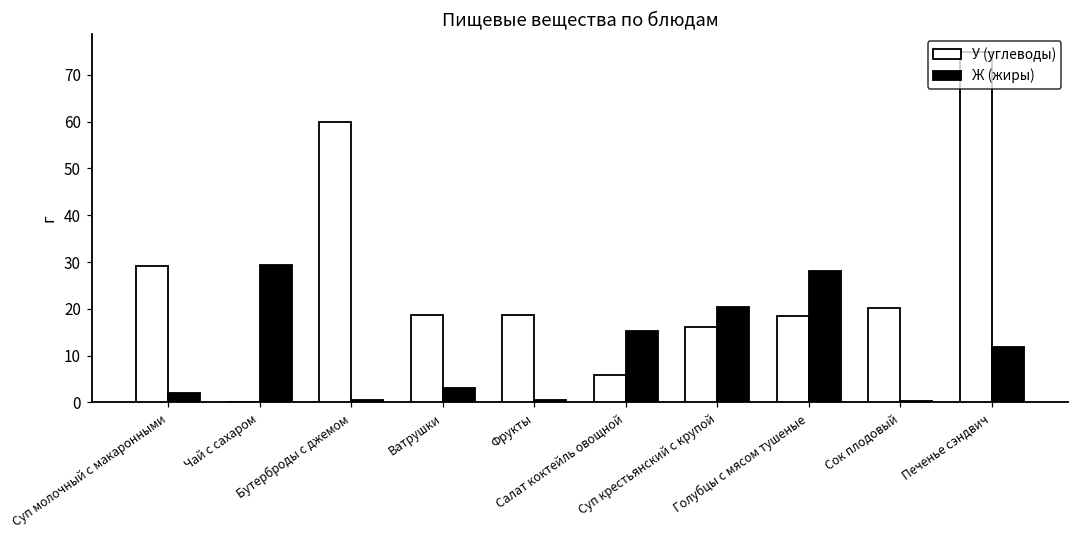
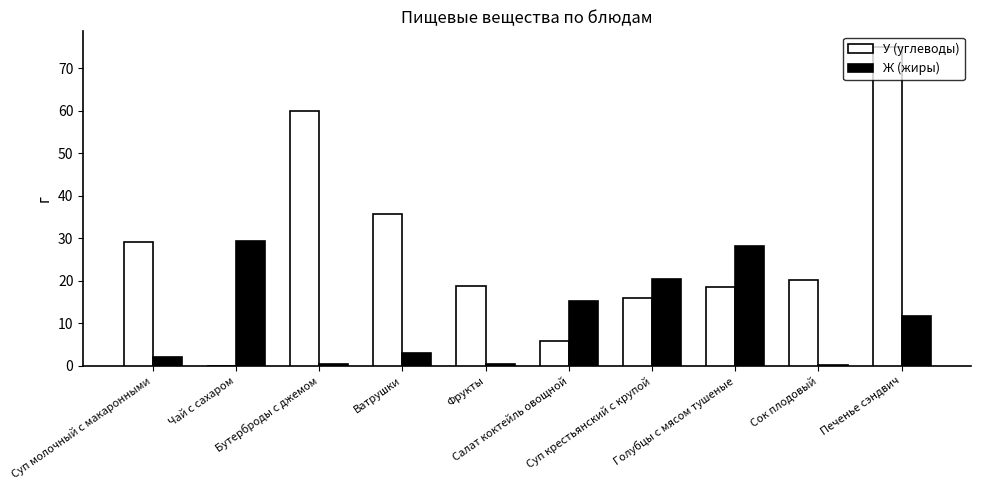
У (углеводы), Ватрушки: 19 -> 36
